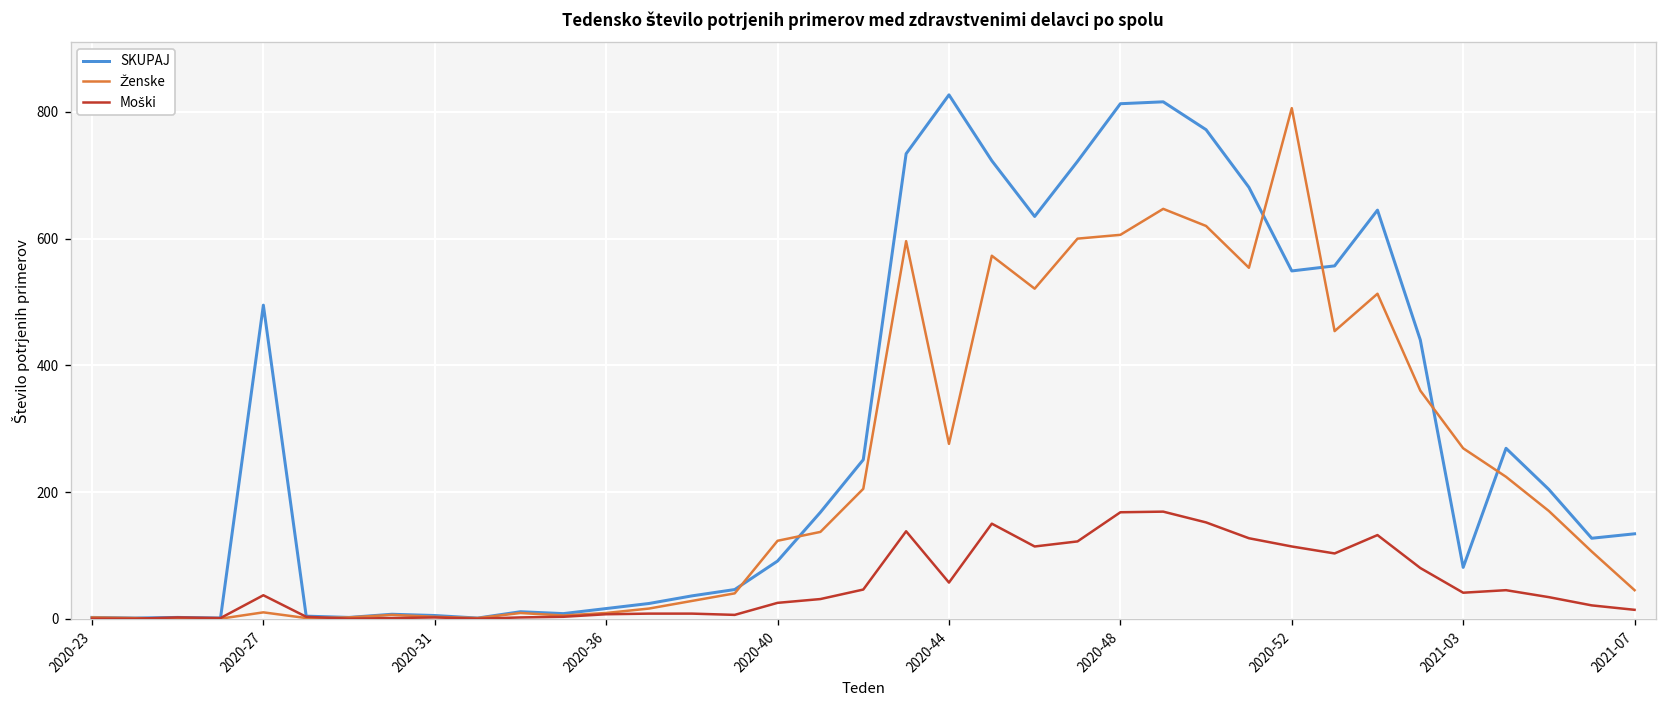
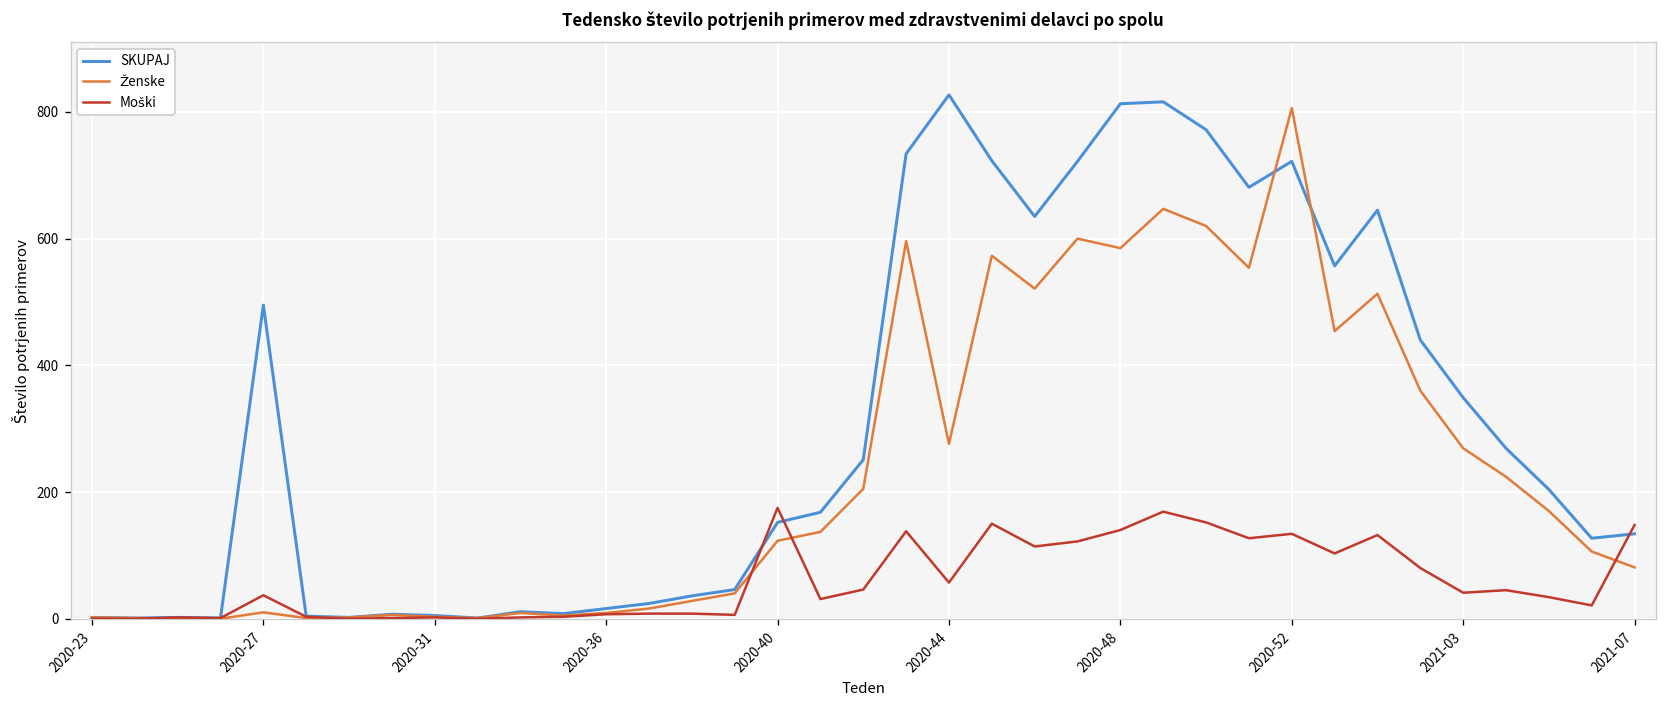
SKUPAJ, 2020-40: 90 -> 150
Moški, 2020-40: 30 -> 180
Ženske, 2020-48: 610 -> 590
Moški, 2020-48: 170 -> 140
SKUPAJ, 2020-52: 550 -> 720
Moški, 2020-52: 110 -> 130
SKUPAJ, 2021-03: 80 -> 350
Ženske, 2021-07: 50 -> 80
Moški, 2021-07: 10 -> 150
